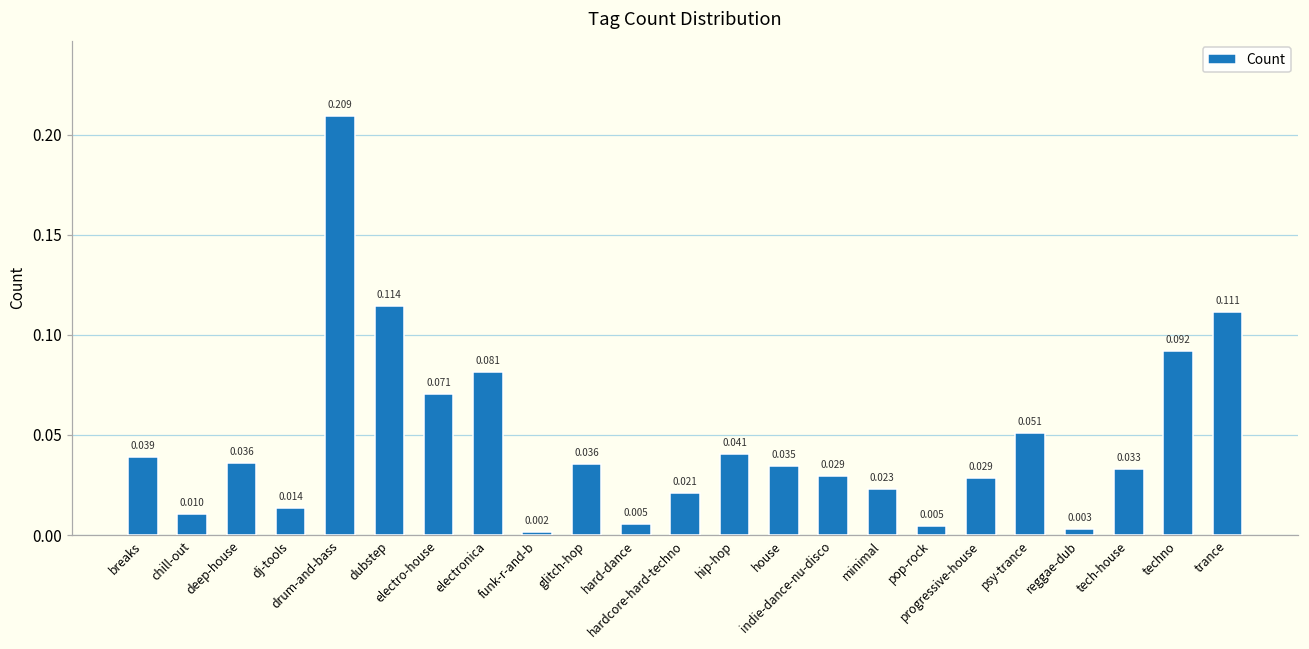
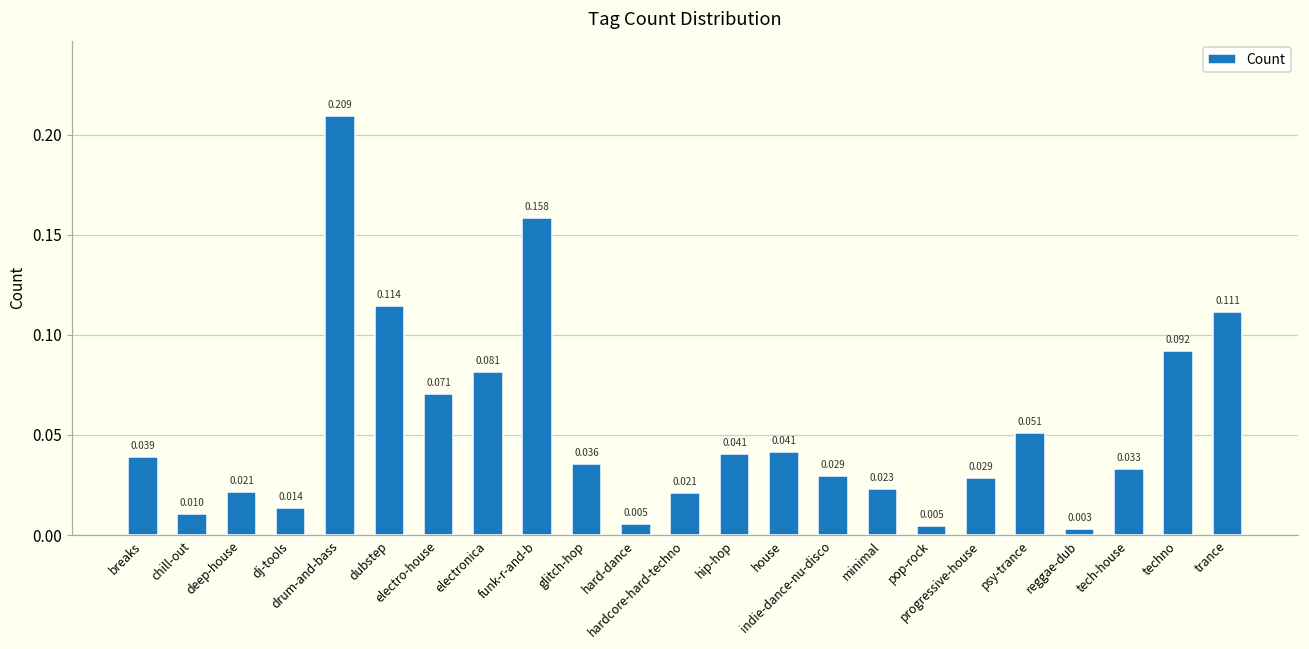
deep-house: 0.036 -> 0.021
funk-r-and-b: 0.002 -> 0.158
house: 0.035 -> 0.041
